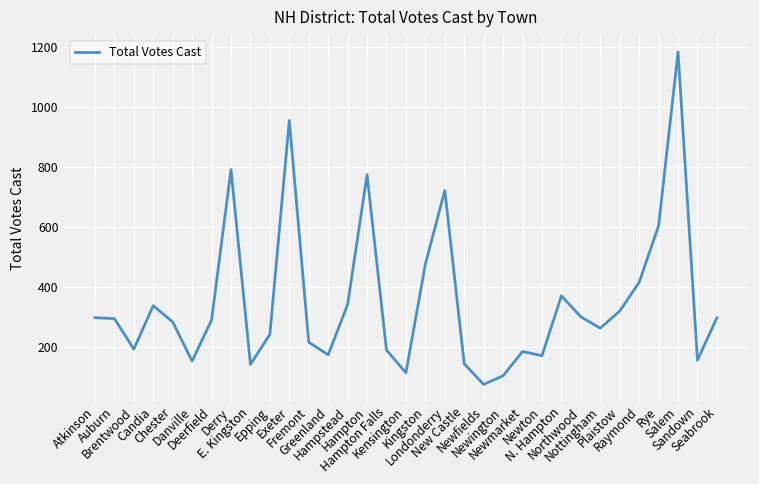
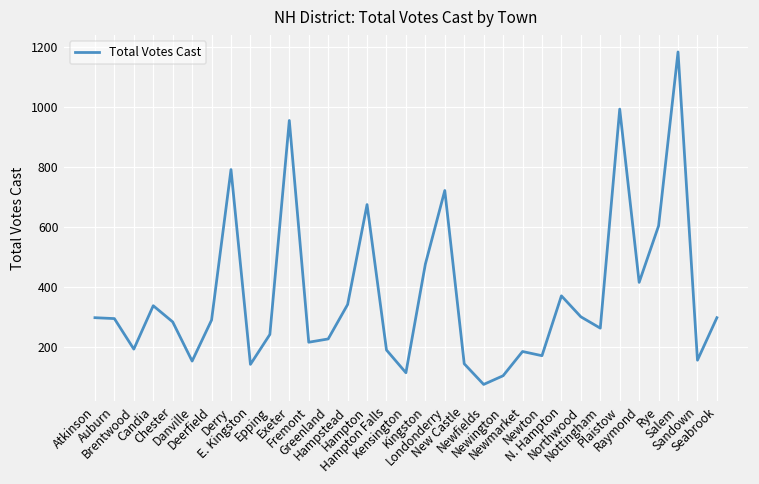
Greenland: 170 -> 230
Hampton: 780 -> 680
Plaistow: 320 -> 990
